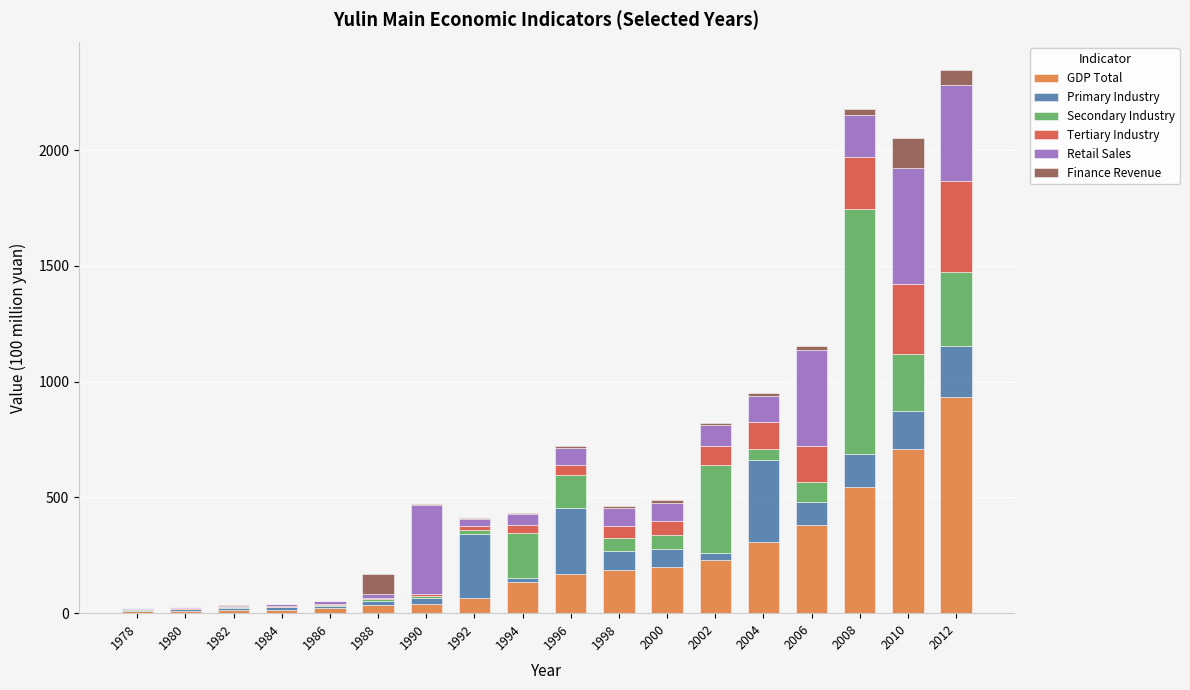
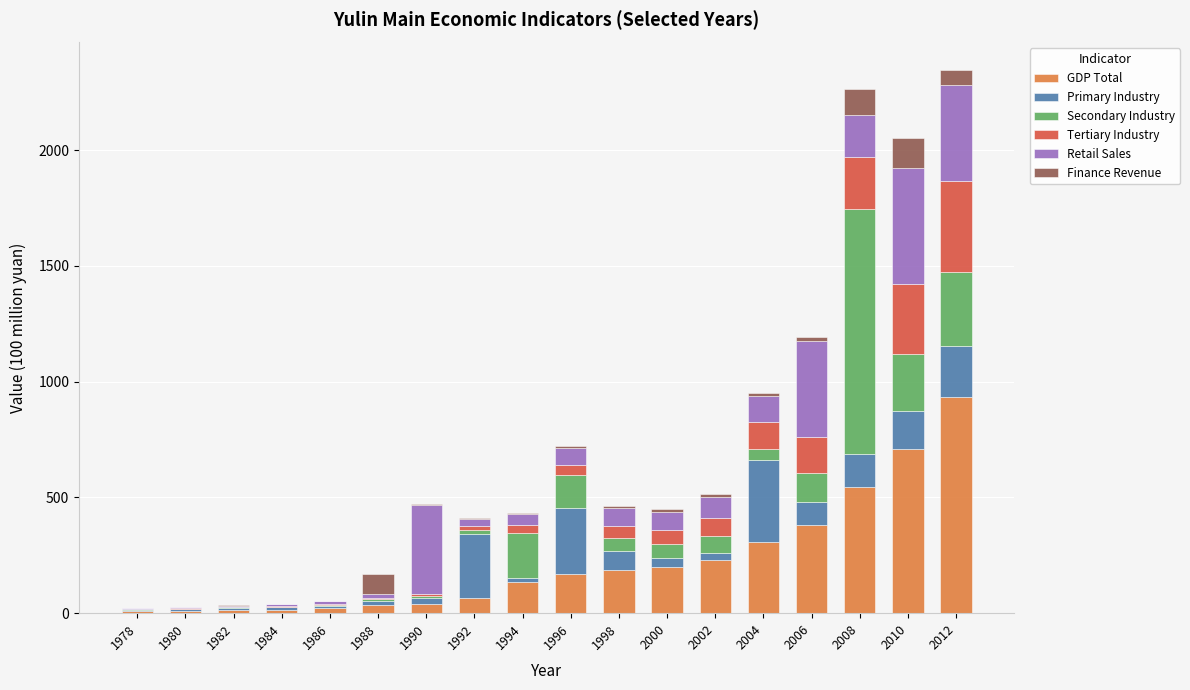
Primary Industry, 2000: 80 -> 40
Secondary Industry, 2002: 380 -> 70
Secondary Industry, 2006: 90 -> 120
Finance Revenue, 2008: 30 -> 110
